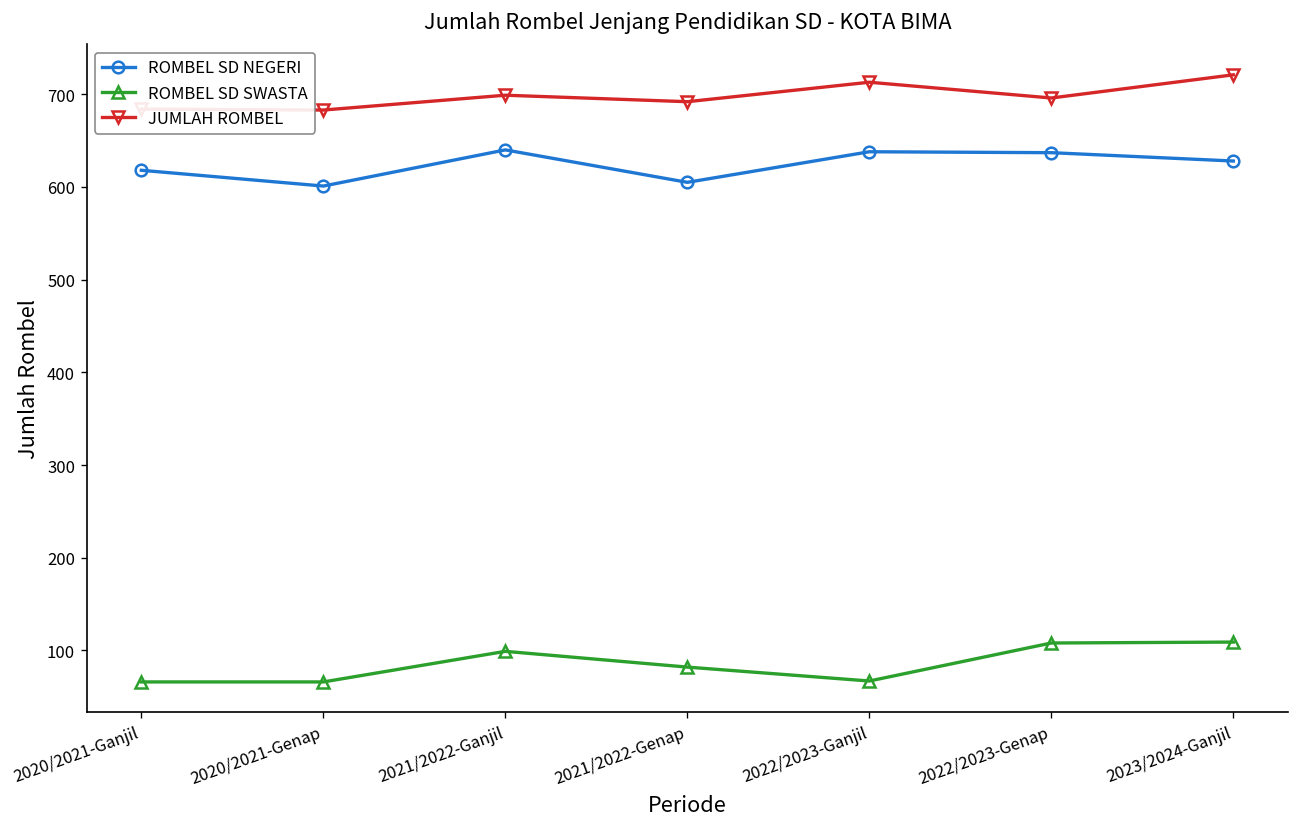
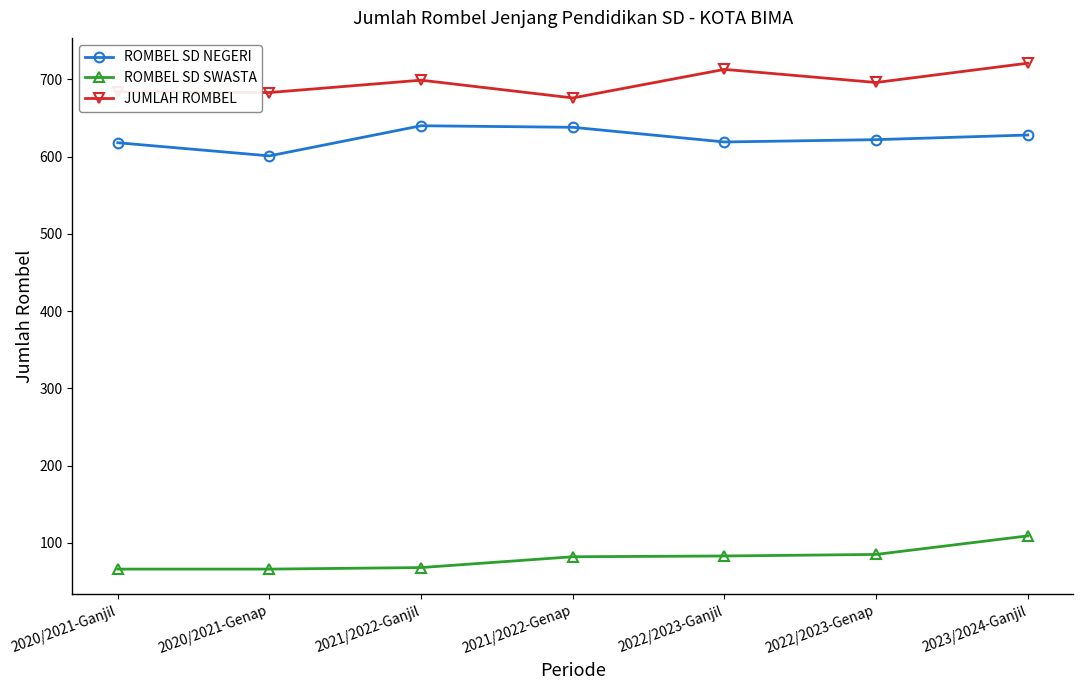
ROMBEL SD SWASTA, 2021/2022-Ganjil: 100 -> 70
ROMBEL SD NEGERI, 2021/2022-Genap: 610 -> 640
JUMLAH ROMBEL, 2021/2022-Genap: 690 -> 680
ROMBEL SD NEGERI, 2022/2023-Ganjil: 640 -> 620
ROMBEL SD SWASTA, 2022/2023-Ganjil: 70 -> 80
ROMBEL SD NEGERI, 2022/2023-Genap: 640 -> 620
ROMBEL SD SWASTA, 2022/2023-Genap: 110 -> 90
